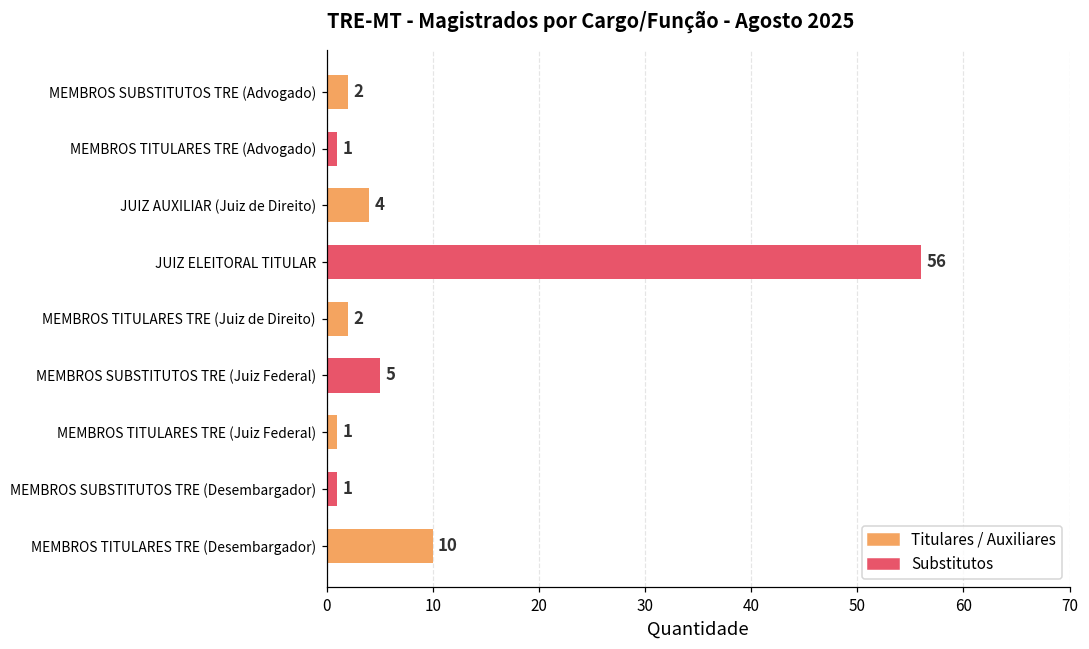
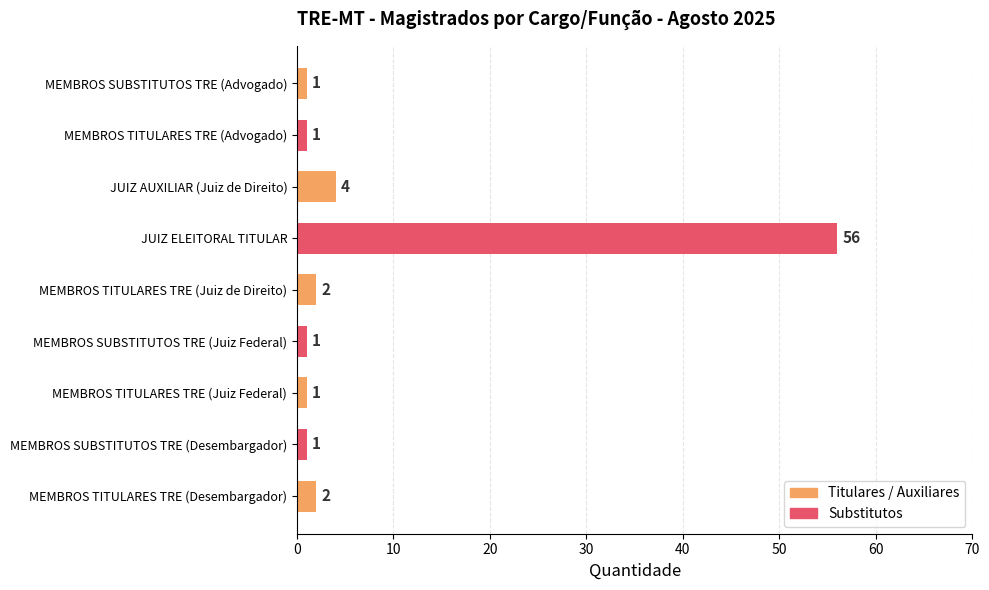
MEMBROS SUBSTITUTOS TRE (Advogado): 2 -> 1
MEMBROS SUBSTITUTOS TRE (Juiz Federal): 5 -> 1
MEMBROS TITULARES TRE (Desembargador): 10 -> 2
